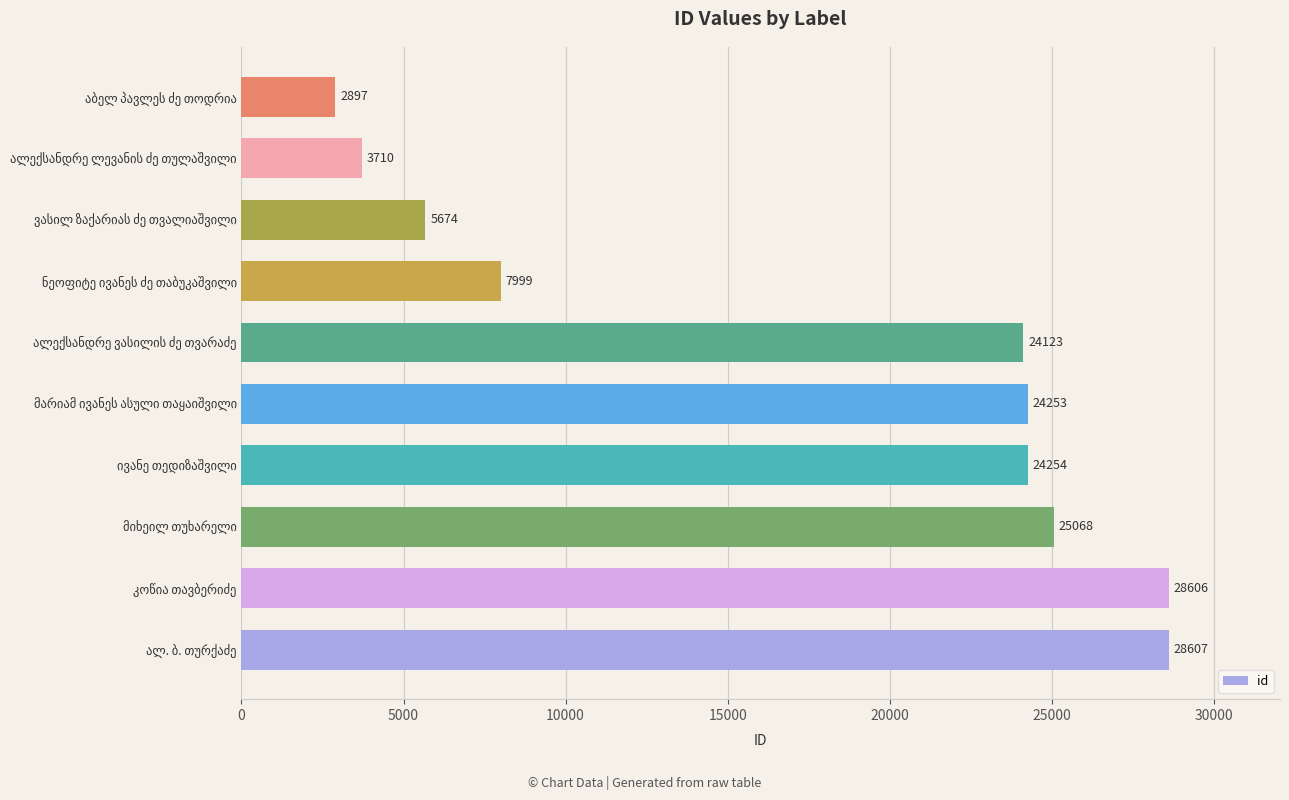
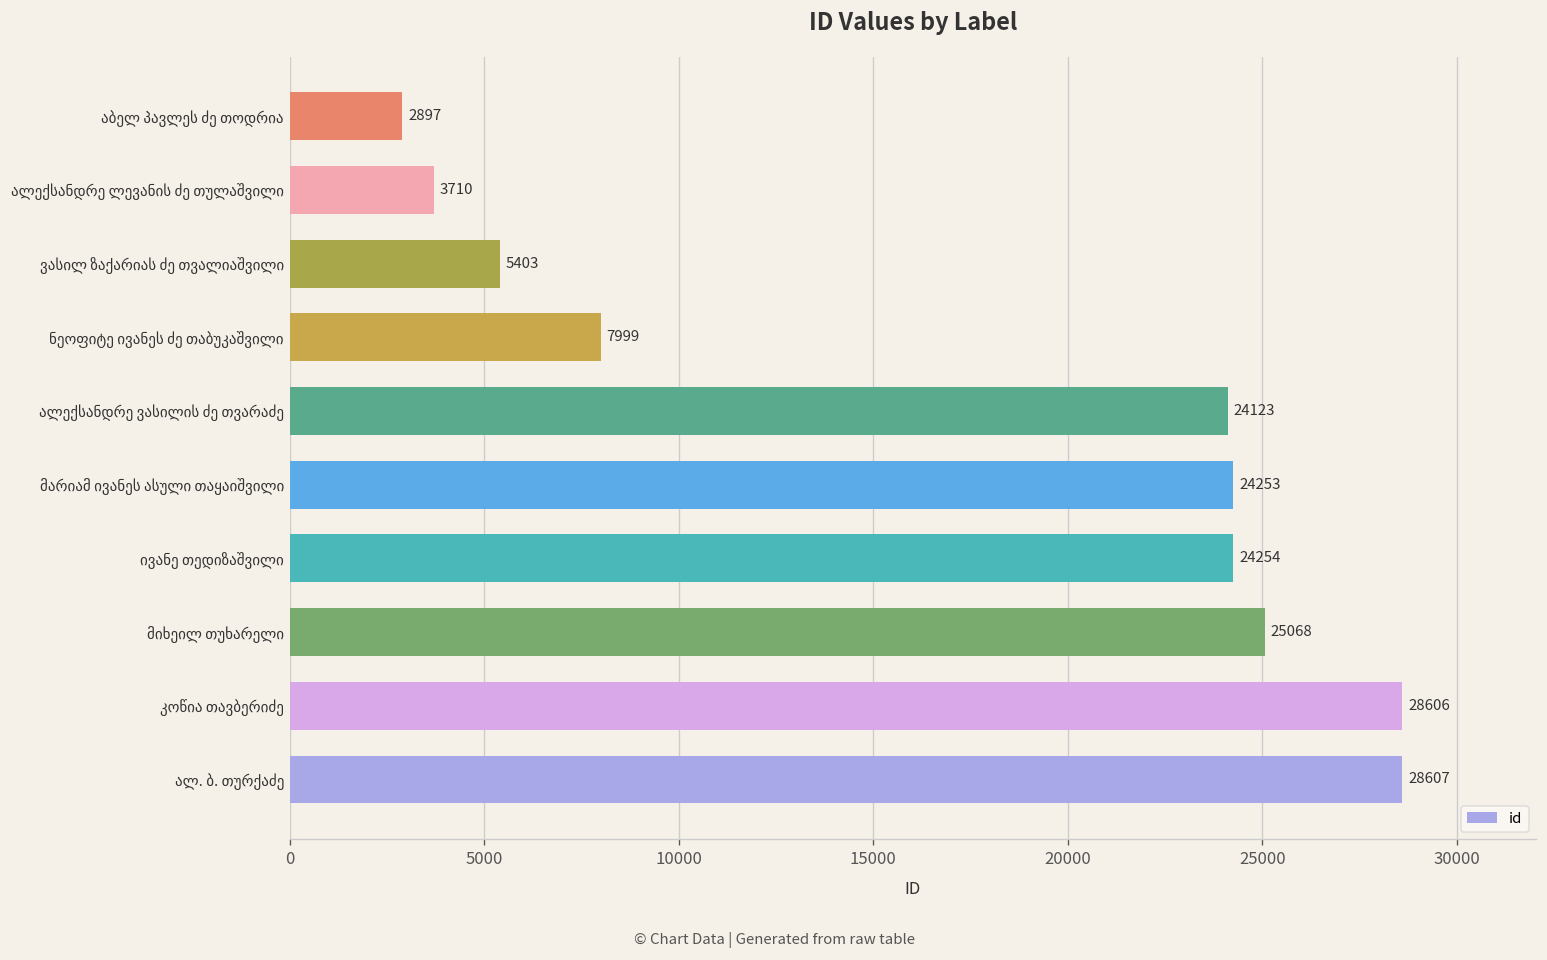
ვასილ ზაქარიას ძე თვალიაშვილი: 5674 -> 5403
